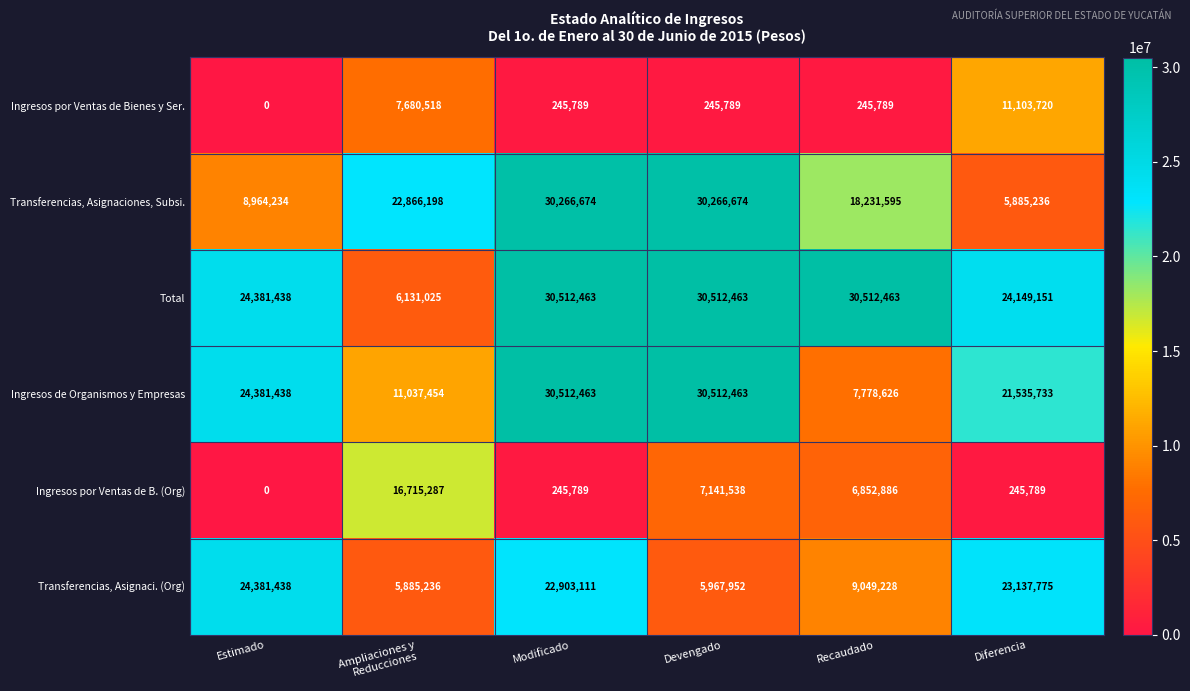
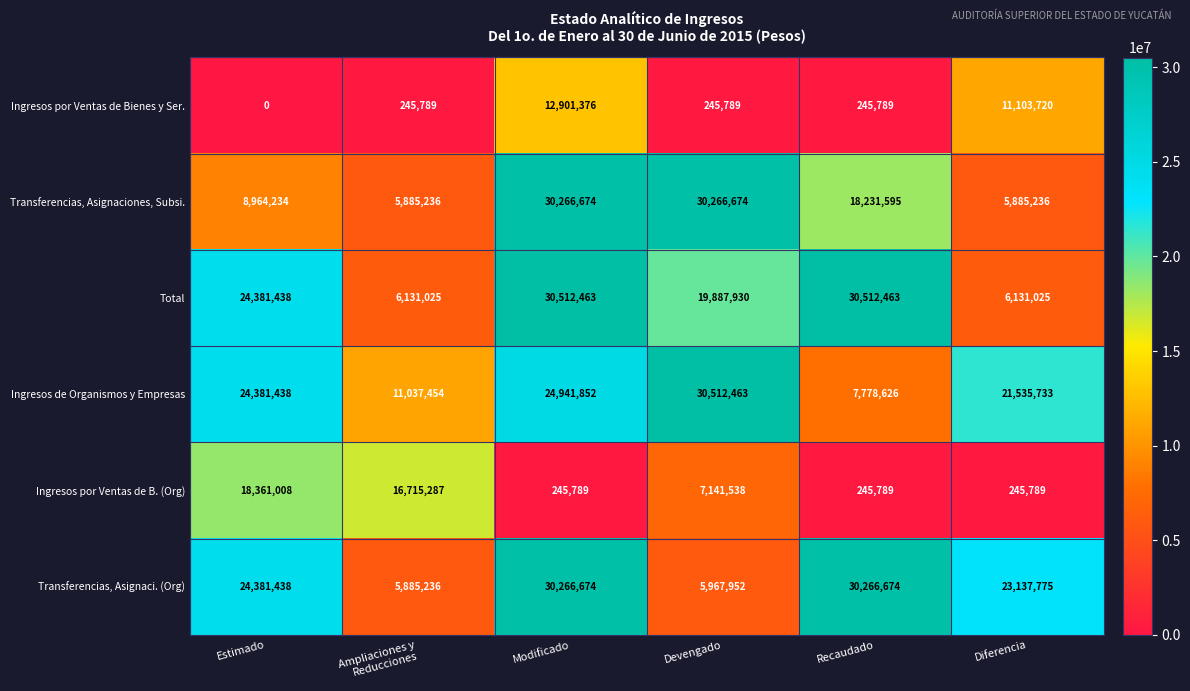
Ingresos por Ventas de Bienes y Ser., Ampliaciones y Reducciones: 7,680,518 -> 245,789
Ingresos por Ventas de Bienes y Ser., Modificado: 245,789 -> 12,901,376
Transferencias, Asignaciones, Subsi., Ampliaciones y Reducciones: 22,866,198 -> 5,885,236
Total, Devengado: 30,512,463 -> 19,887,930
Total, Diferencia: 24,149,151 -> 6,131,025
Ingresos de Organismos y Empresas, Modificado: 30,512,463 -> 24,941,852
Ingresos por Ventas de B. (Org), Estimado: 0 -> 18,361,008
Ingresos por Ventas de B. (Org), Recaudado: 6,852,886 -> 245,789
Transferencias, Asignaci. (Org), Modificado: 22,903,111 -> 30,266,674
Transferencias, Asignaci. (Org), Recaudado: 9,049,228 -> 30,266,674
